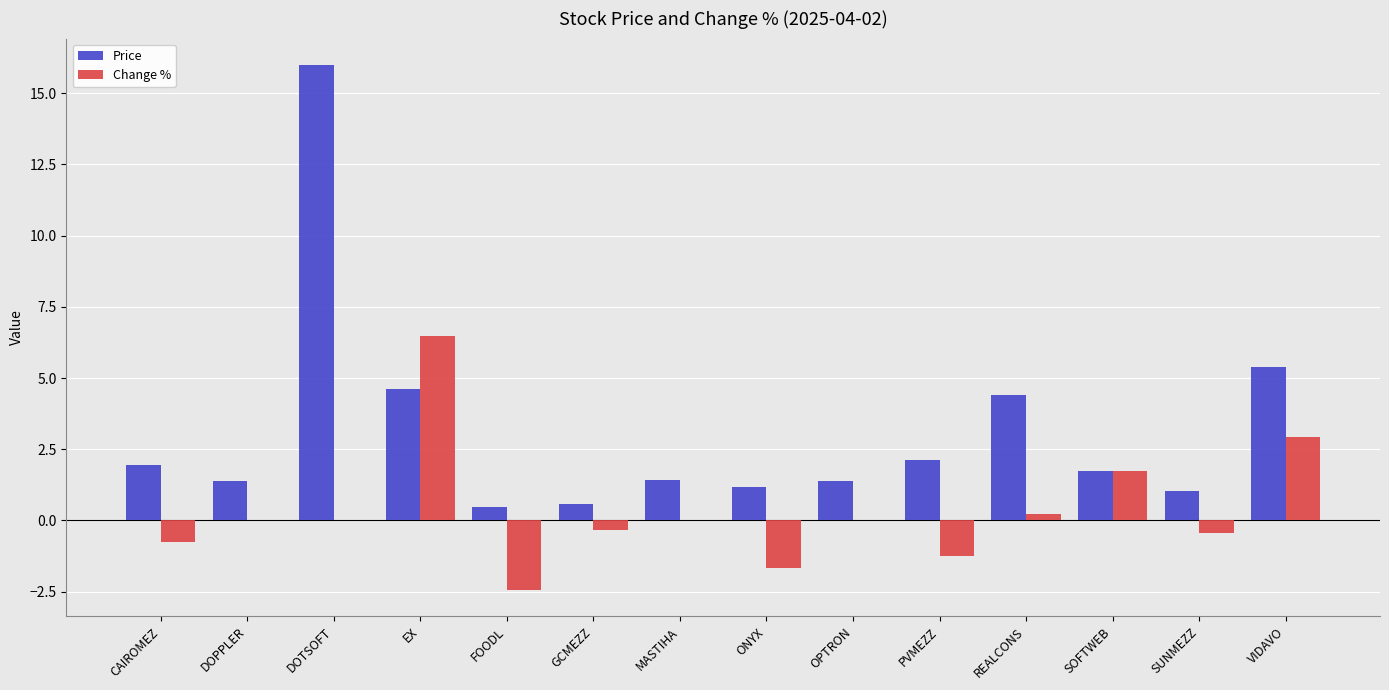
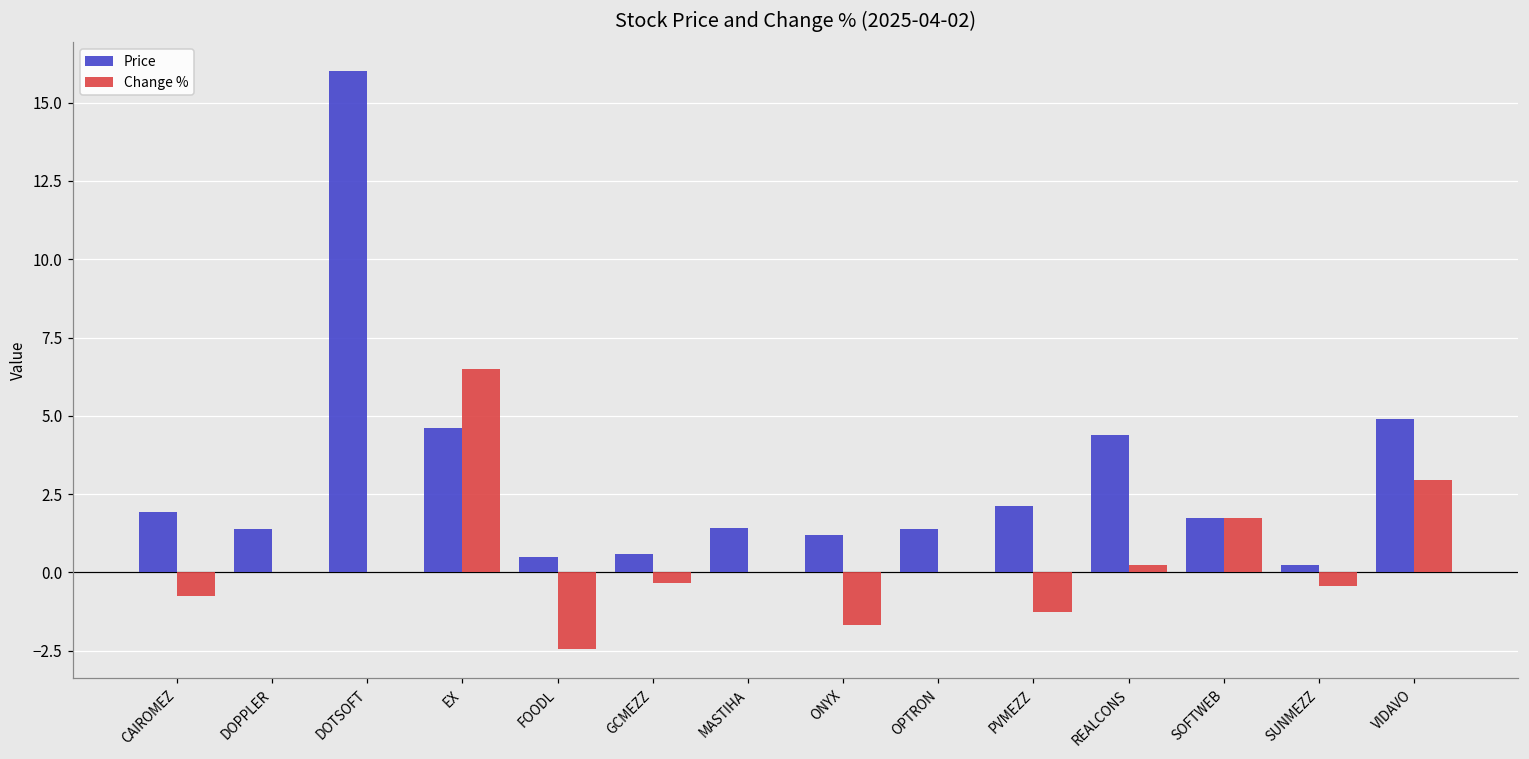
Price, SUNMEZZ: 1.0 -> 0.2
Price, VIDAVO: 5.4 -> 4.9
